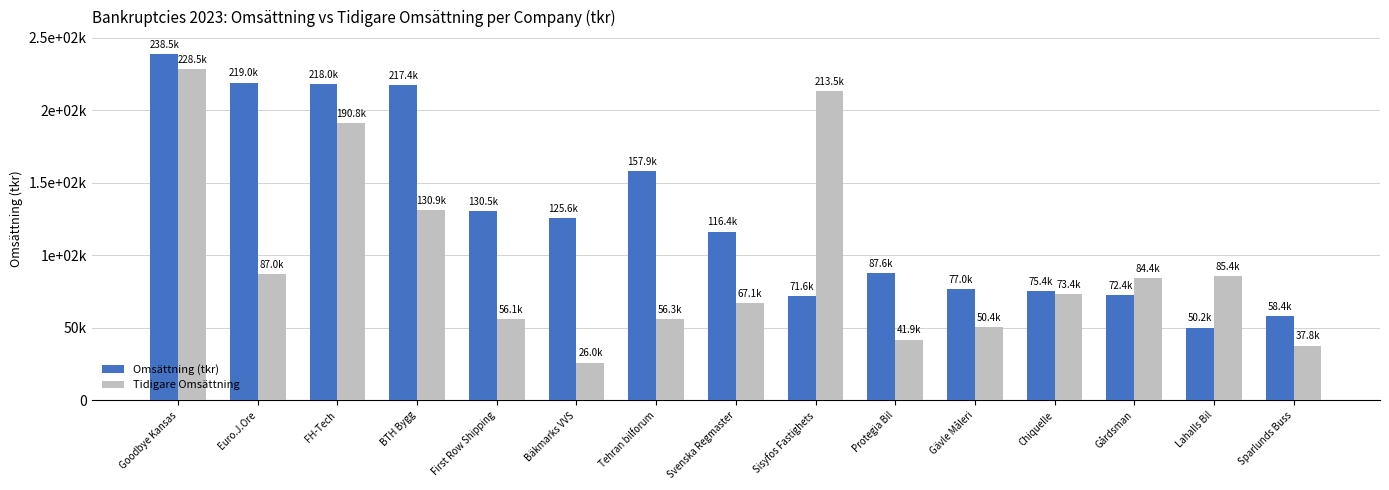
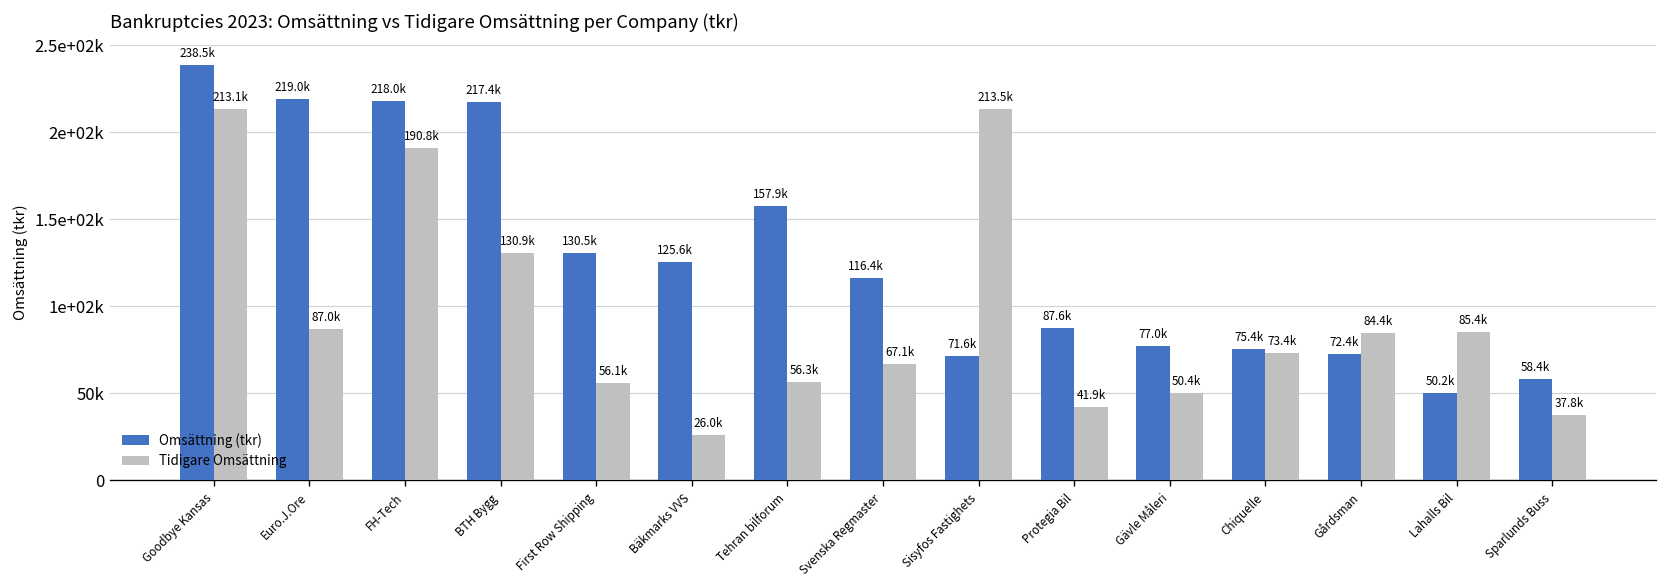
Tidigare Omsättning, Goodbye Kansas: 228.5k -> 213.1k
